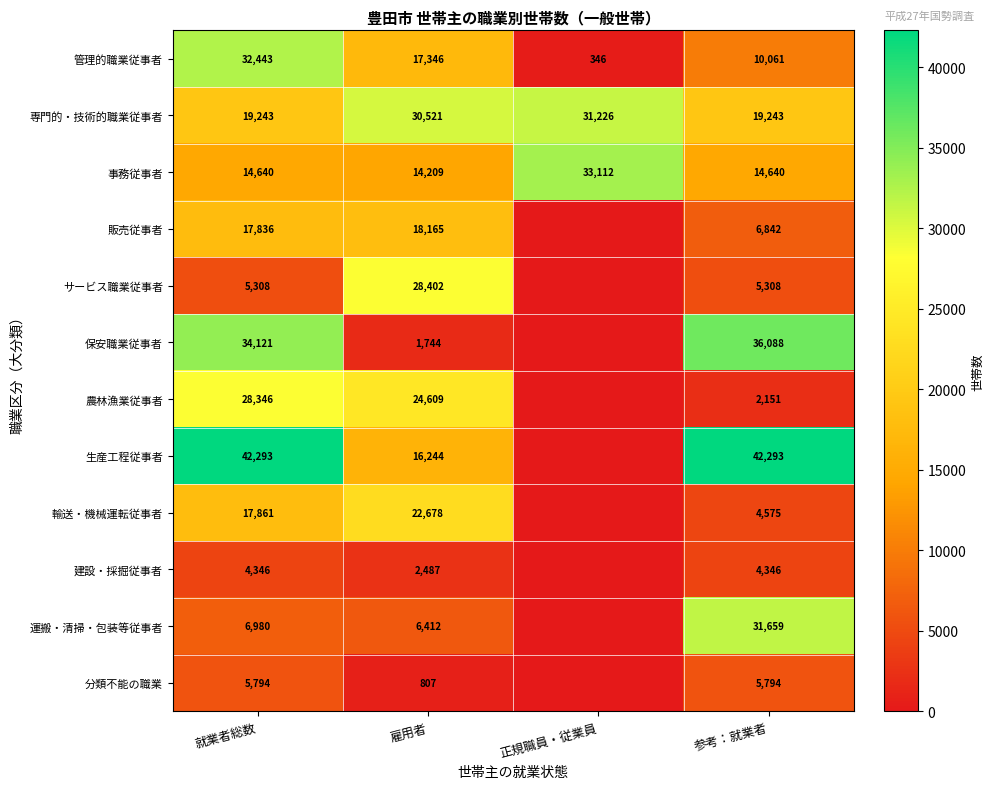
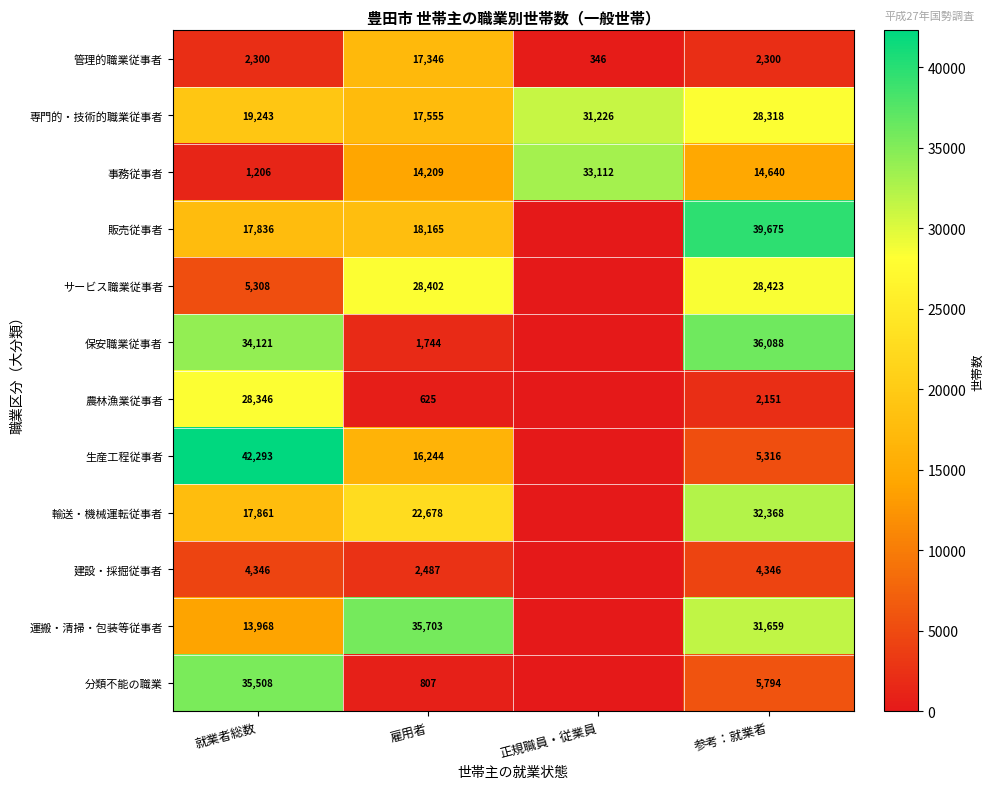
管理的職業従事者, 就業者総数: 32,443 -> 2,300
管理的職業従事者, 参考：就業者: 10,061 -> 2,300
専門的・技術的職業従事者, 雇用者: 30,521 -> 17,555
専門的・技術的職業従事者, 参考：就業者: 19,243 -> 28,318
事務従事者, 就業者総数: 14,640 -> 1,206
販売従事者, 参考：就業者: 6,842 -> 39,675
サービス職業従事者, 参考：就業者: 5,308 -> 28,423
農林漁業従事者, 雇用者: 24,609 -> 625
生産工程従事者, 参考：就業者: 42,293 -> 5,316
輸送・機械運転従事者, 参考：就業者: 4,575 -> 32,368
運搬・清掃・包装等従事者, 就業者総数: 6,980 -> 13,968
運搬・清掃・包装等従事者, 雇用者: 6,412 -> 35,703
分類不能の職業, 就業者総数: 5,794 -> 35,508
